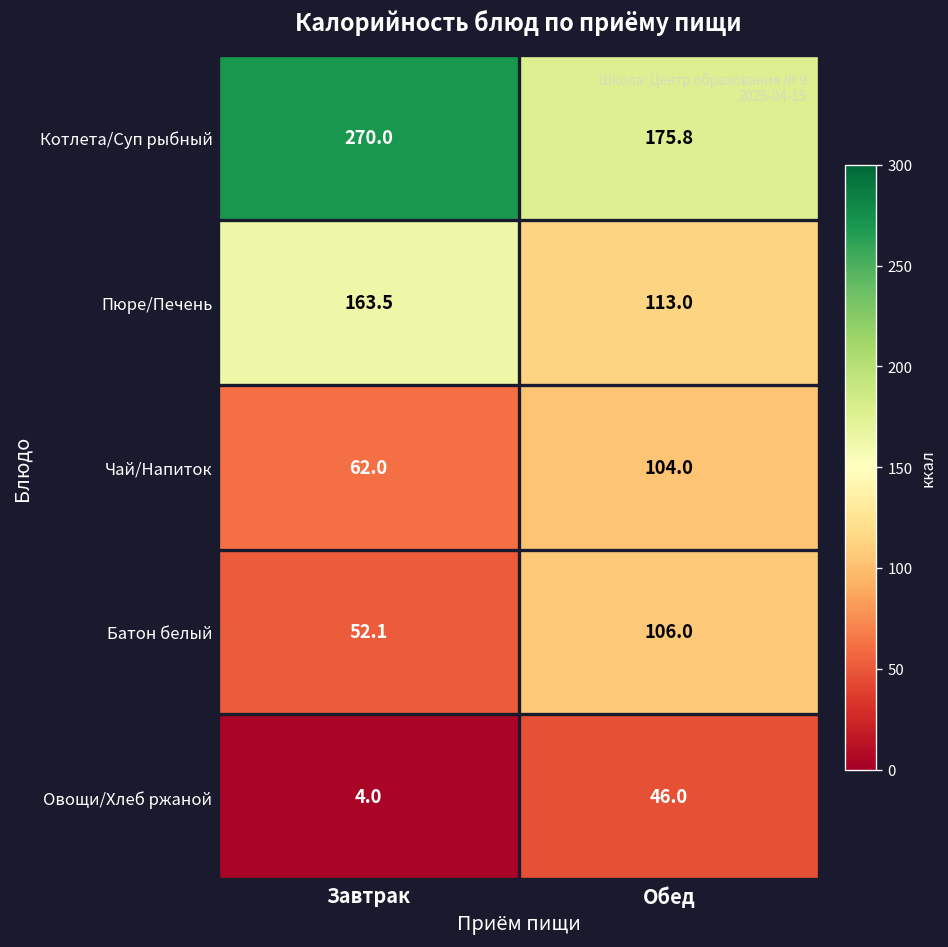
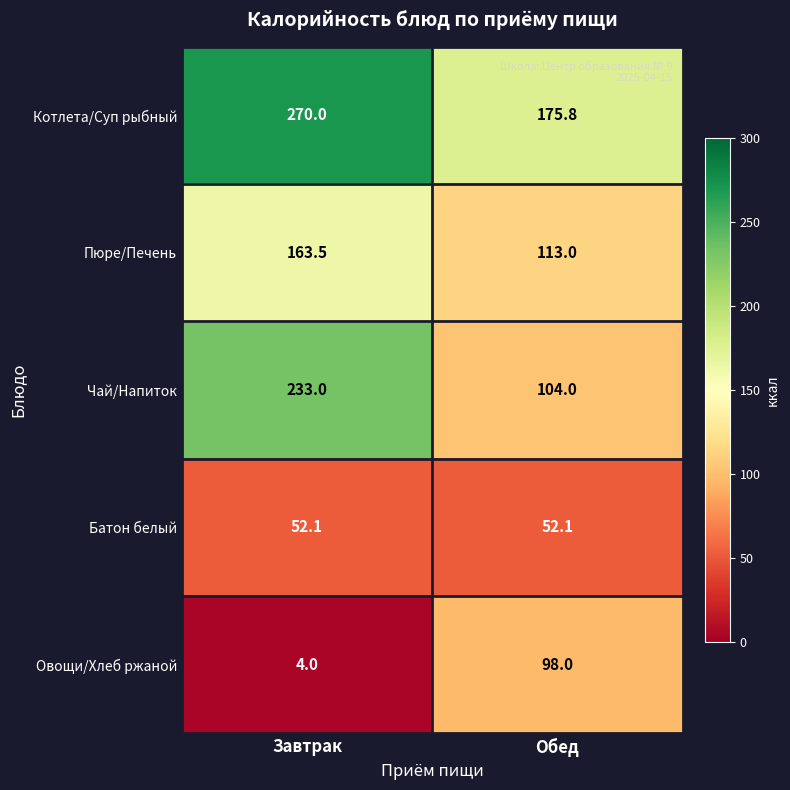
Чай/Напиток, Завтрак: 62.0 -> 233.0
Батон белый, Обед: 106.0 -> 52.1
Овощи/Хлеб ржаной, Обед: 46.0 -> 98.0
